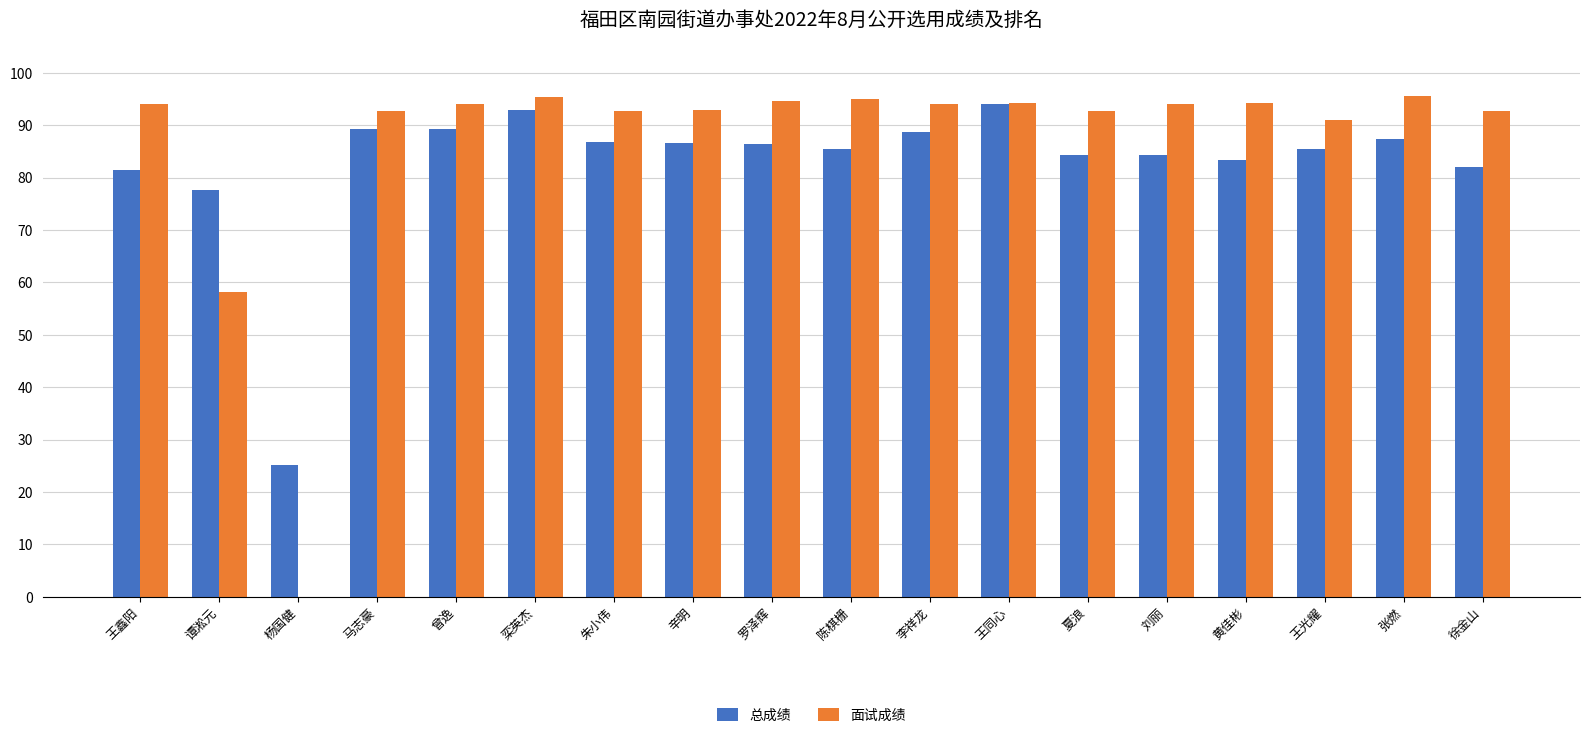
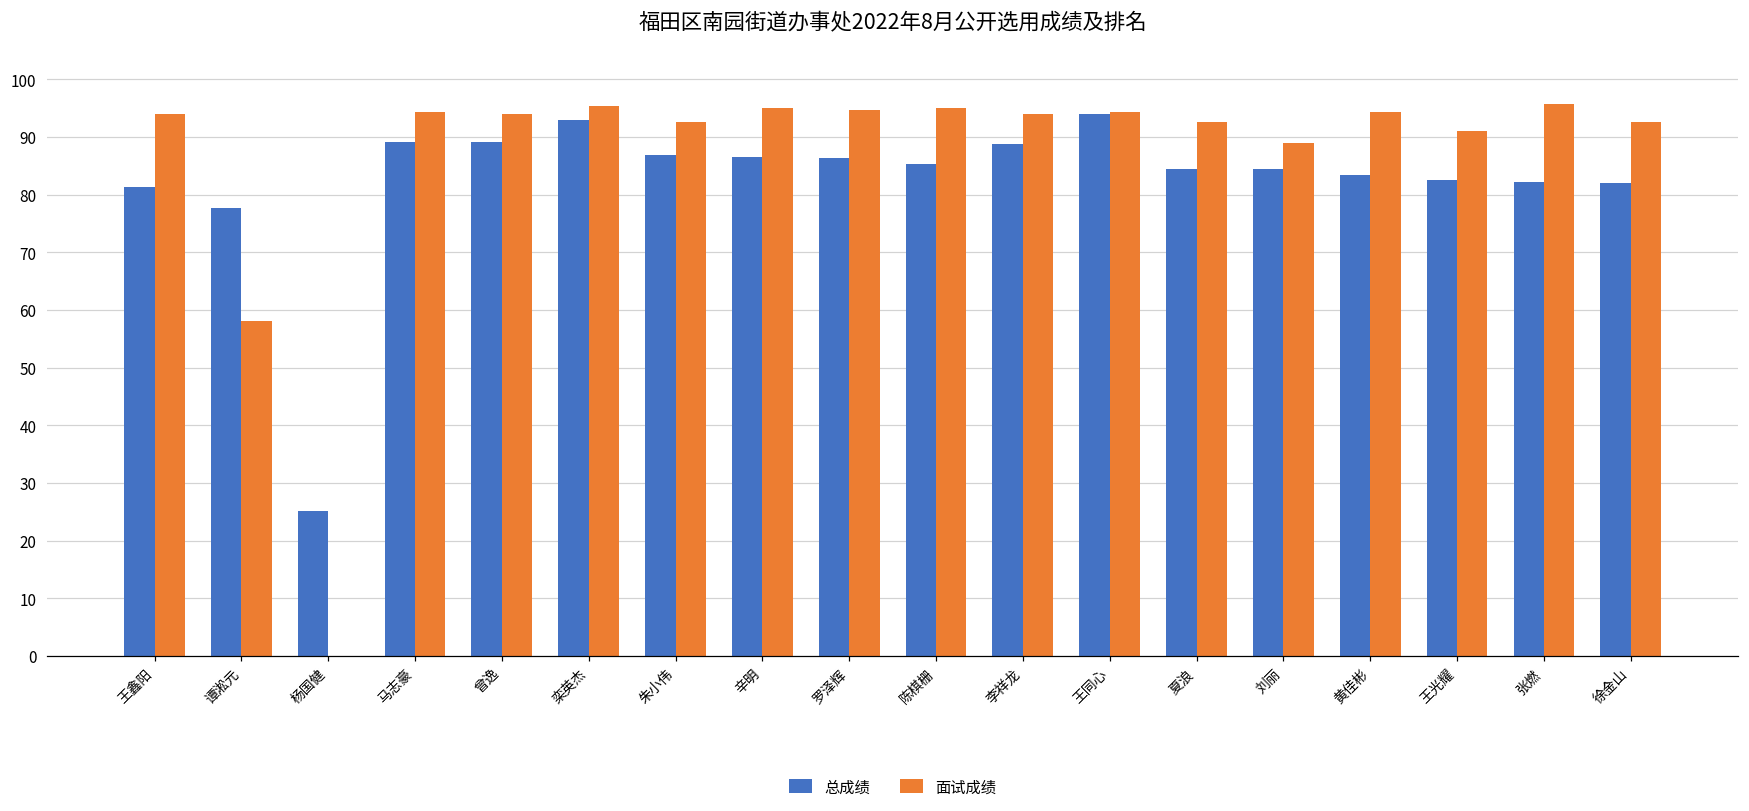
面试成绩, 马志豪: 93 -> 94
面试成绩, 辛明: 93 -> 95
面试成绩, 刘丽: 94 -> 89
总成绩, 王光耀: 86 -> 83
总成绩, 张燃: 87 -> 82
